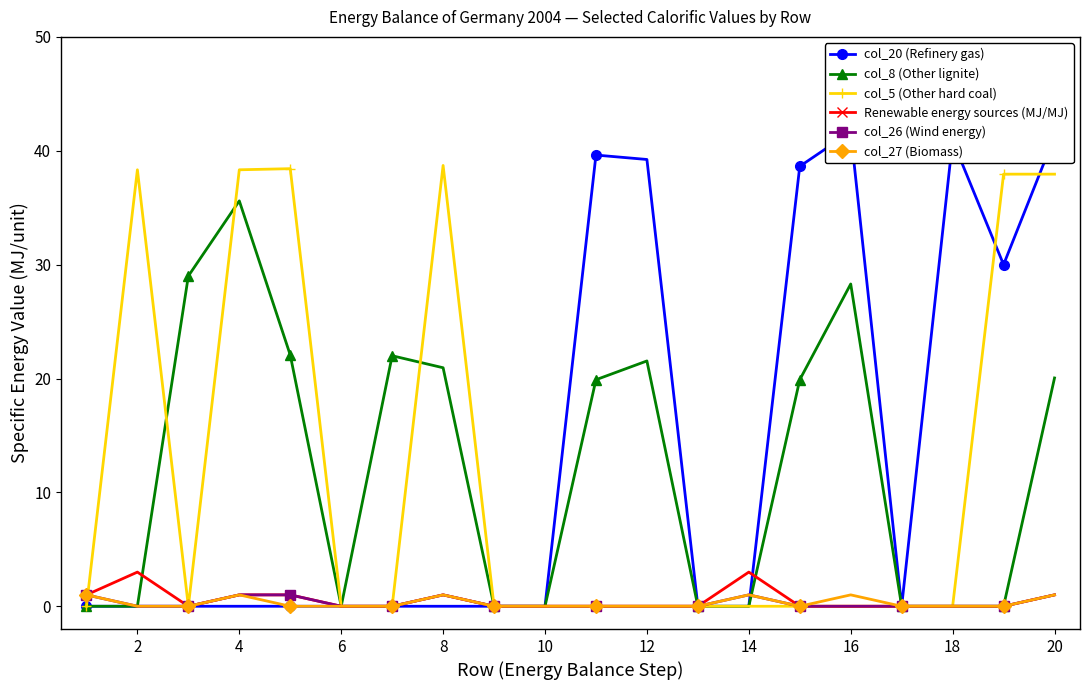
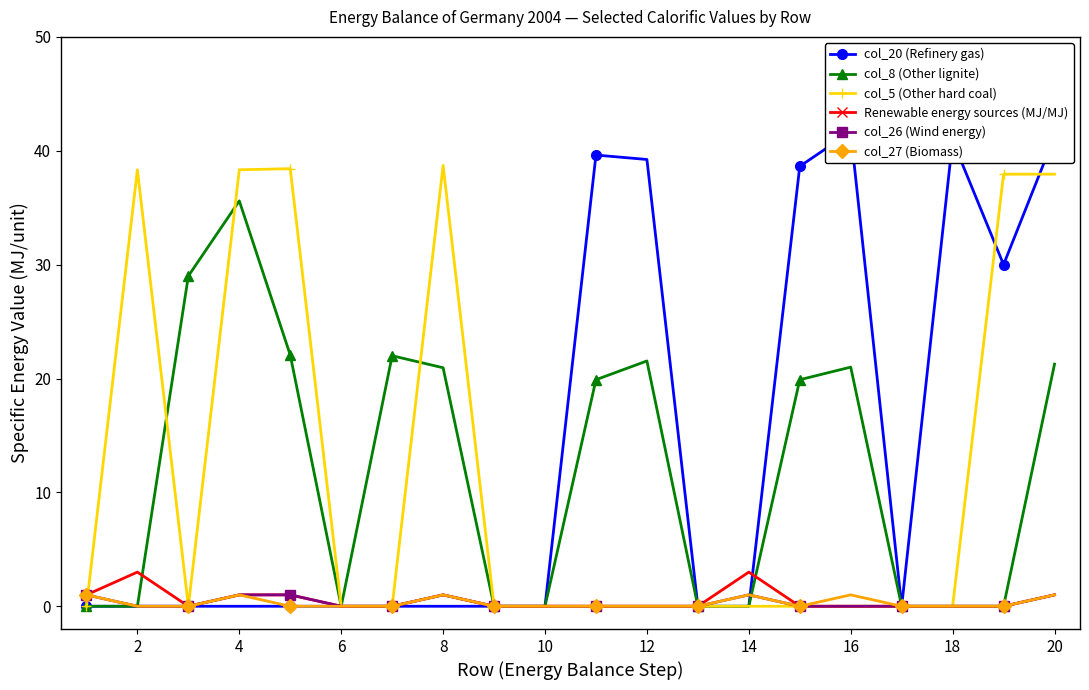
col_8 (Other lignite), 16: 28.3 -> 21.0
col_8 (Other lignite), 20: 20.0 -> 21.3
